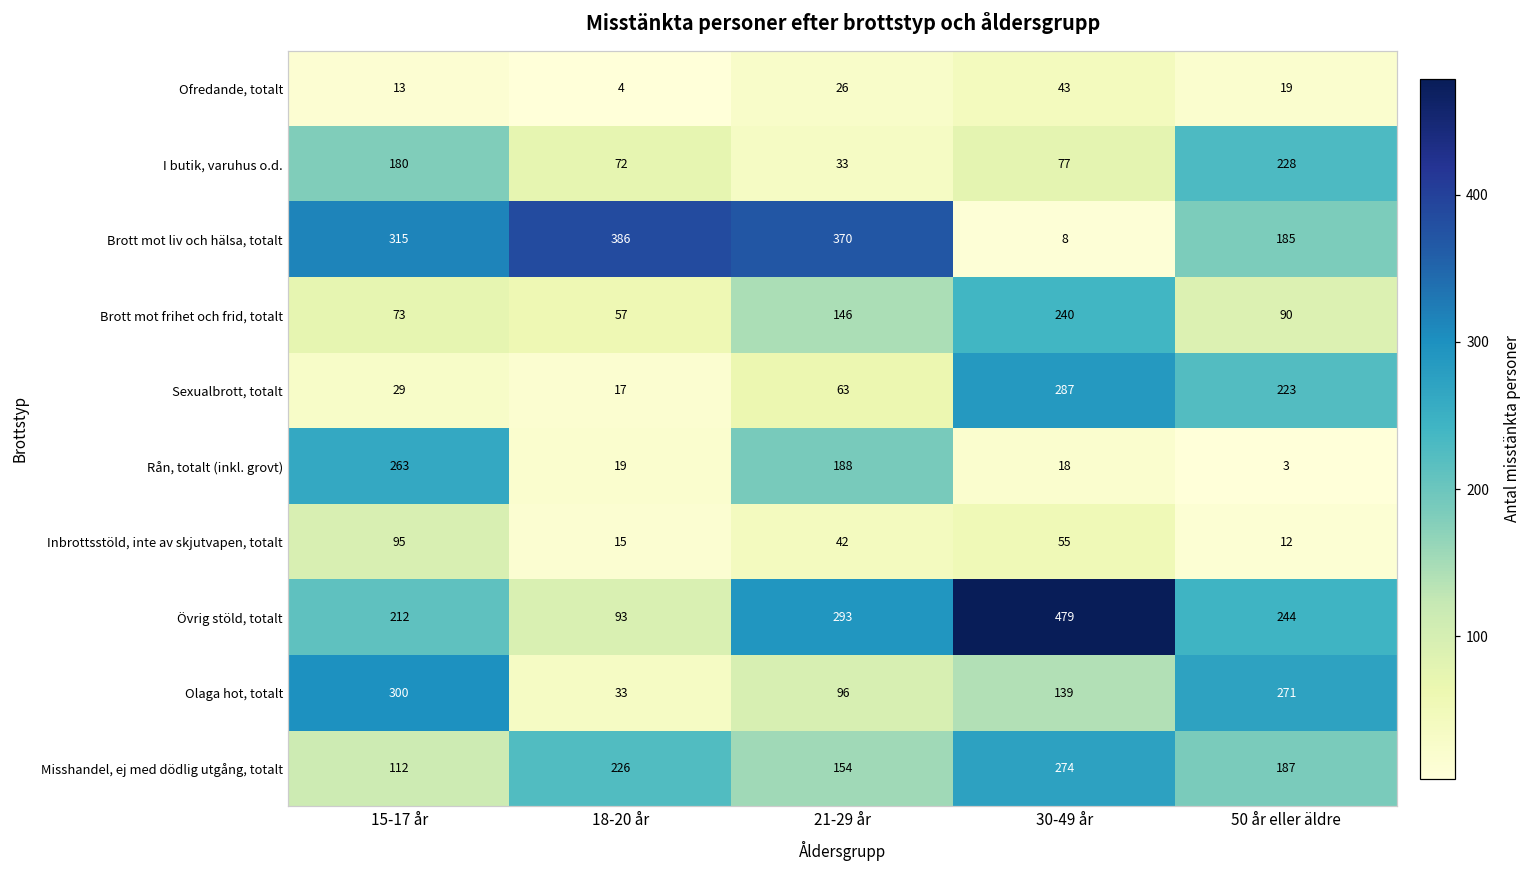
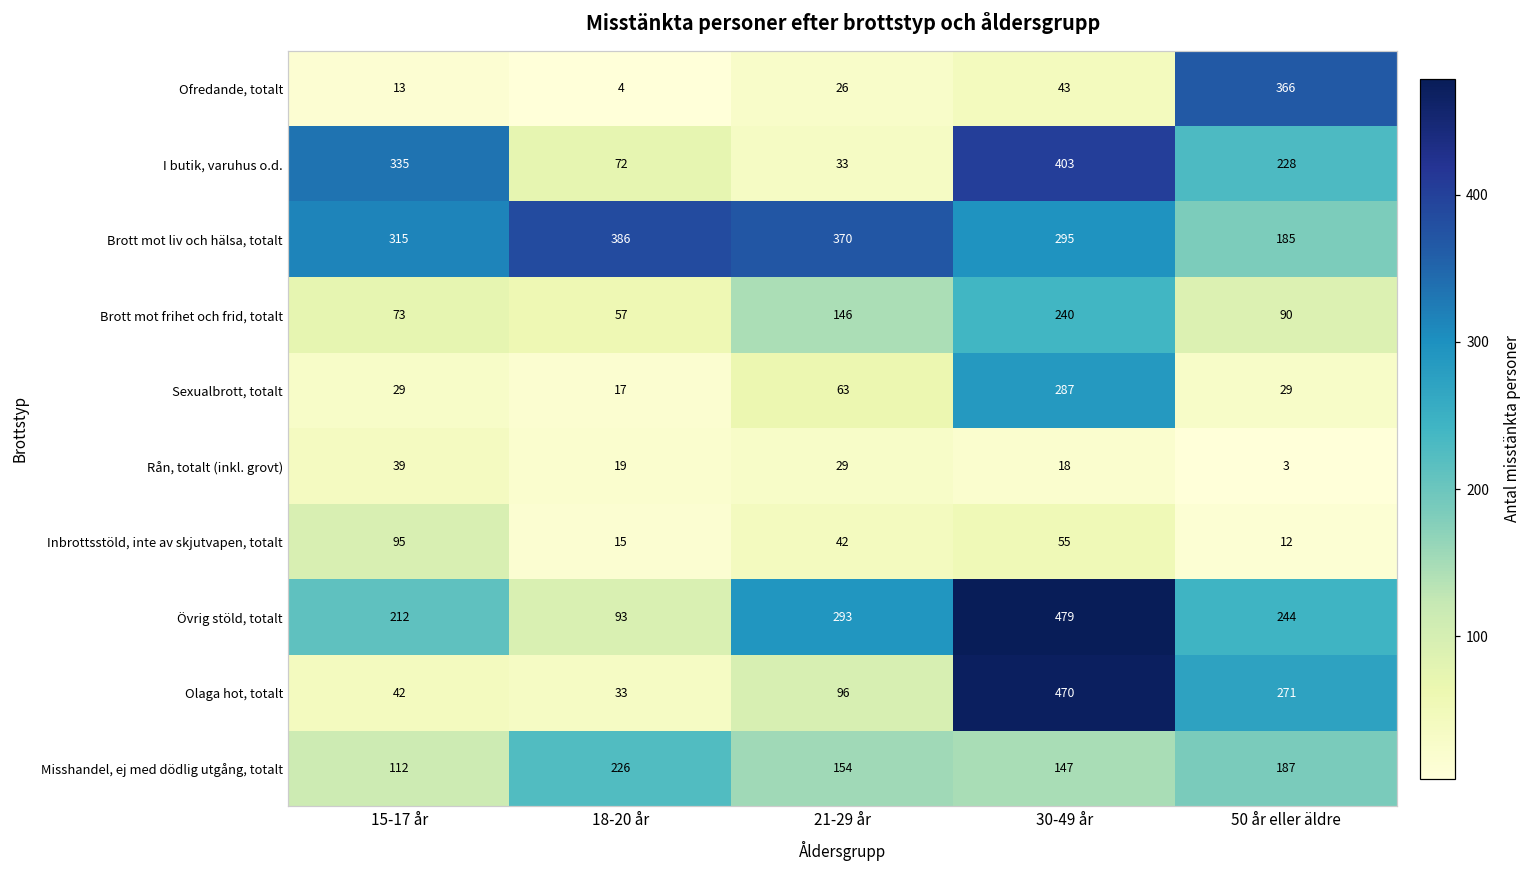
Ofredande, totalt, 50 år eller äldre: 19 -> 366
I butik, varuhus o.d., 15-17 år: 180 -> 335
I butik, varuhus o.d., 30-49 år: 77 -> 403
Brott mot liv och hälsa, totalt, 30-49 år: 8 -> 295
Sexualbrott, totalt, 50 år eller äldre: 223 -> 29
Rån, totalt (inkl. grovt), 15-17 år: 263 -> 39
Rån, totalt (inkl. grovt), 21-29 år: 188 -> 29
Olaga hot, totalt, 15-17 år: 300 -> 42
Olaga hot, totalt, 30-49 år: 139 -> 470
Misshandel, ej med dödlig utgång, totalt, 30-49 år: 274 -> 147
